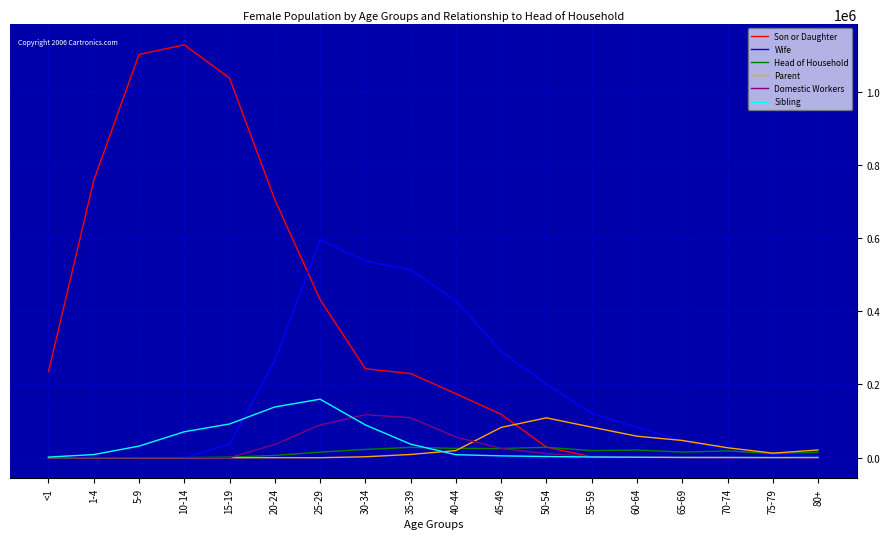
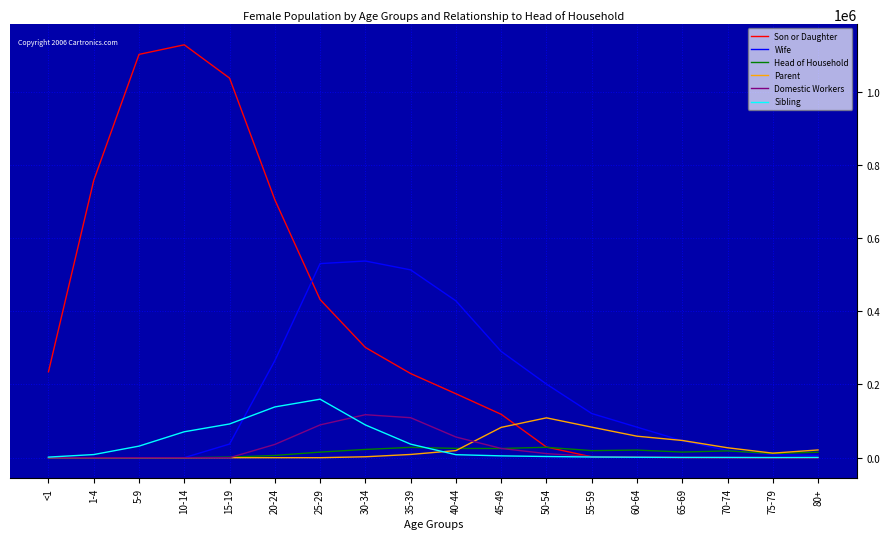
Wife, 25-29: 600000 -> 530000
Son or Daughter, 30-34: 240000 -> 300000
